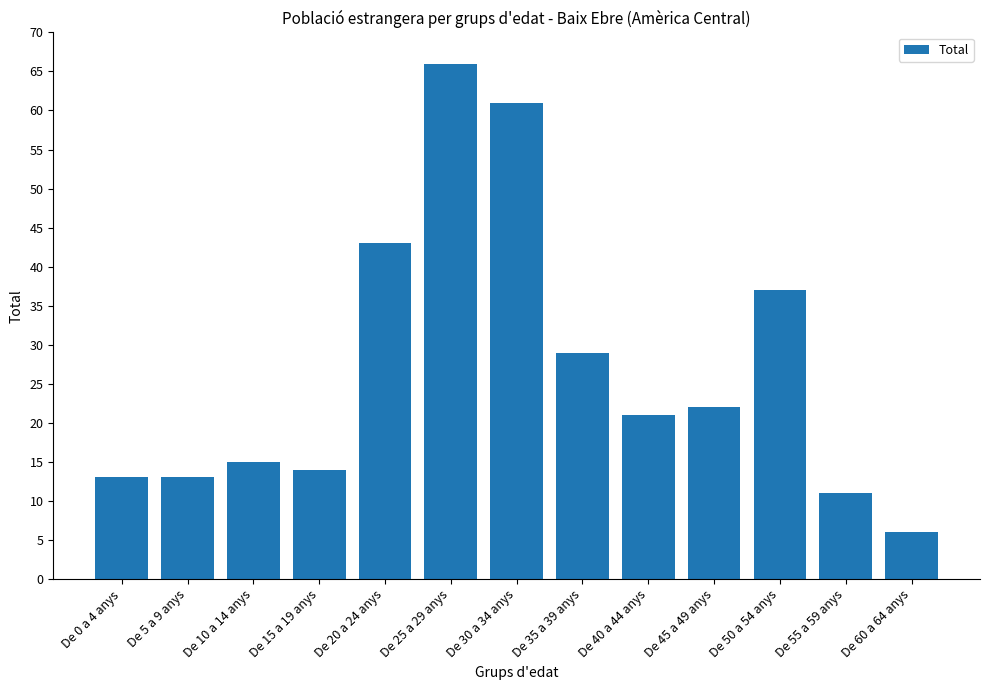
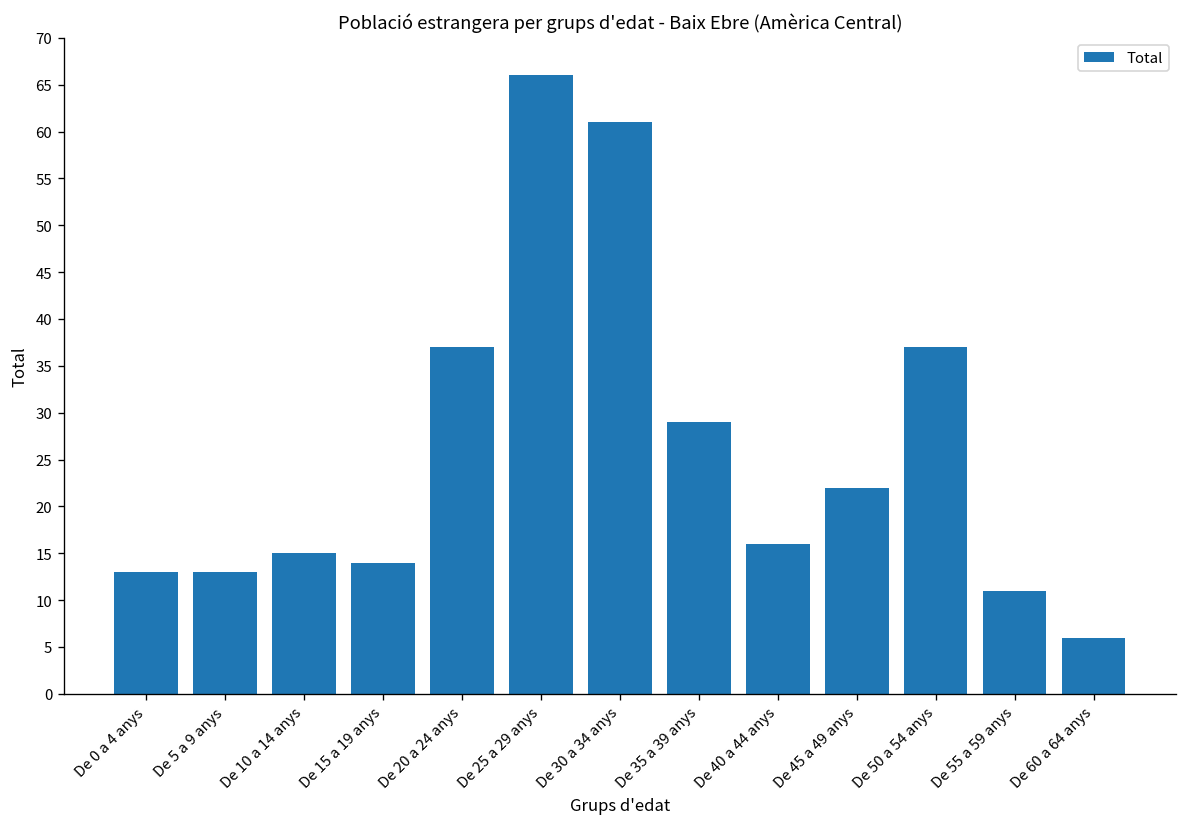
De 20 a 24 anys: 43 -> 37
De 40 a 44 anys: 21 -> 16
